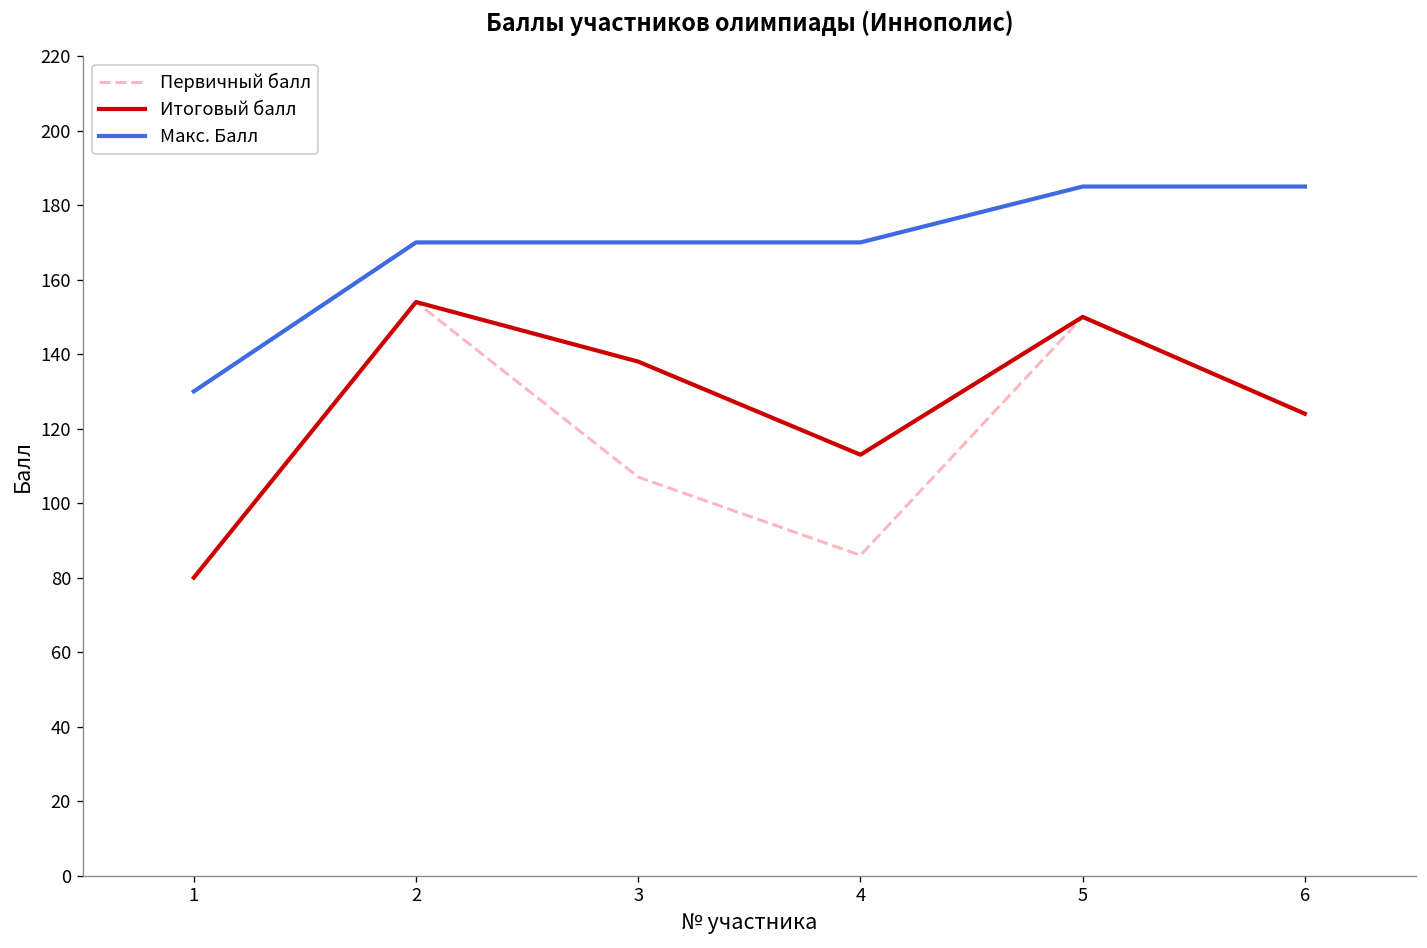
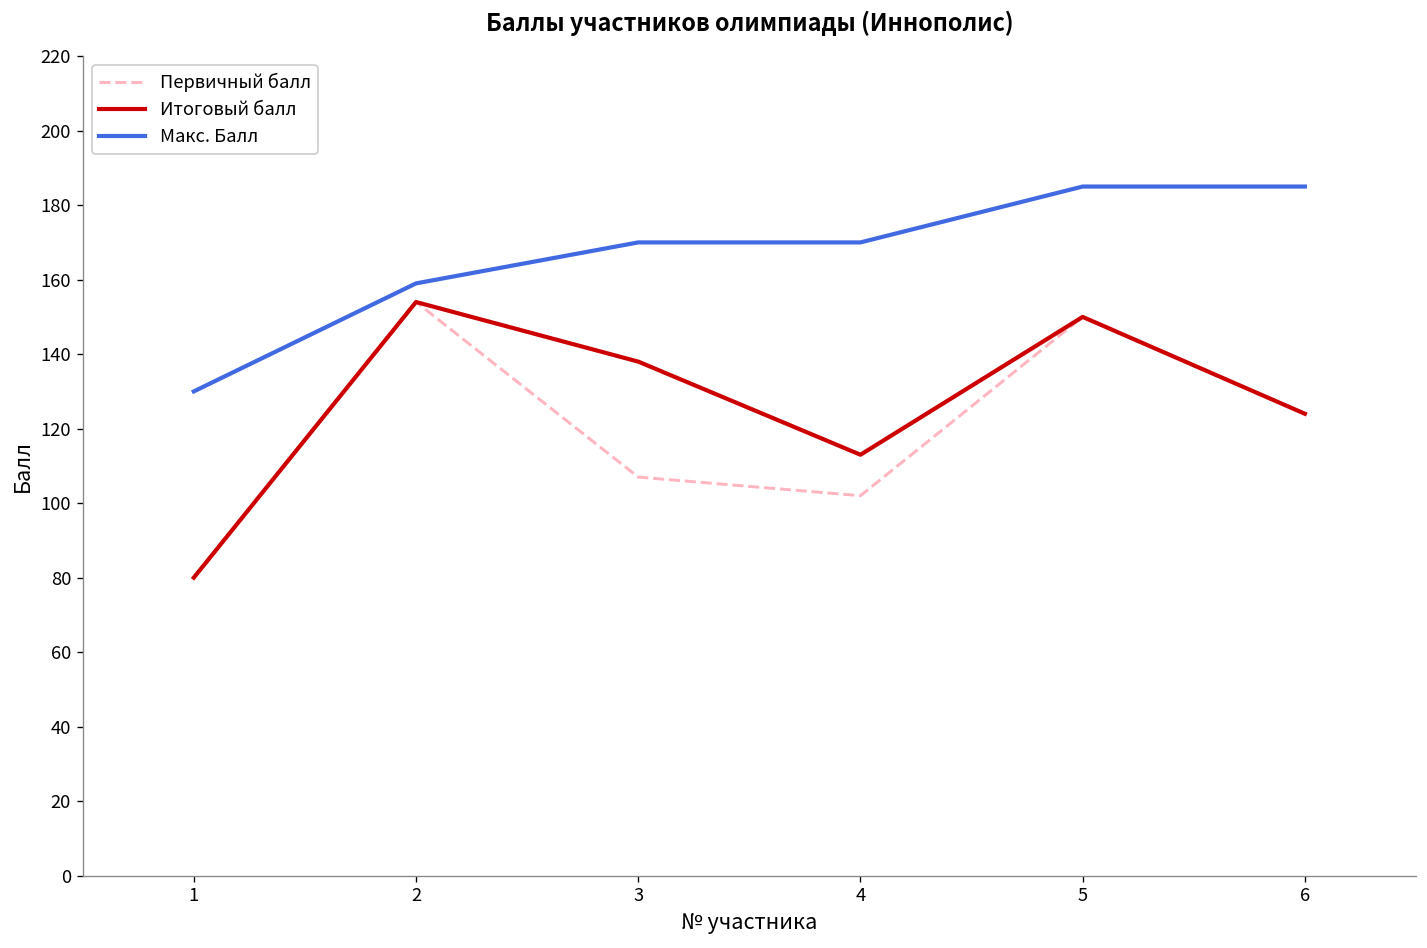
Макс. Балл, 2: 170 -> 159
Первичный балл, 4: 86 -> 102
